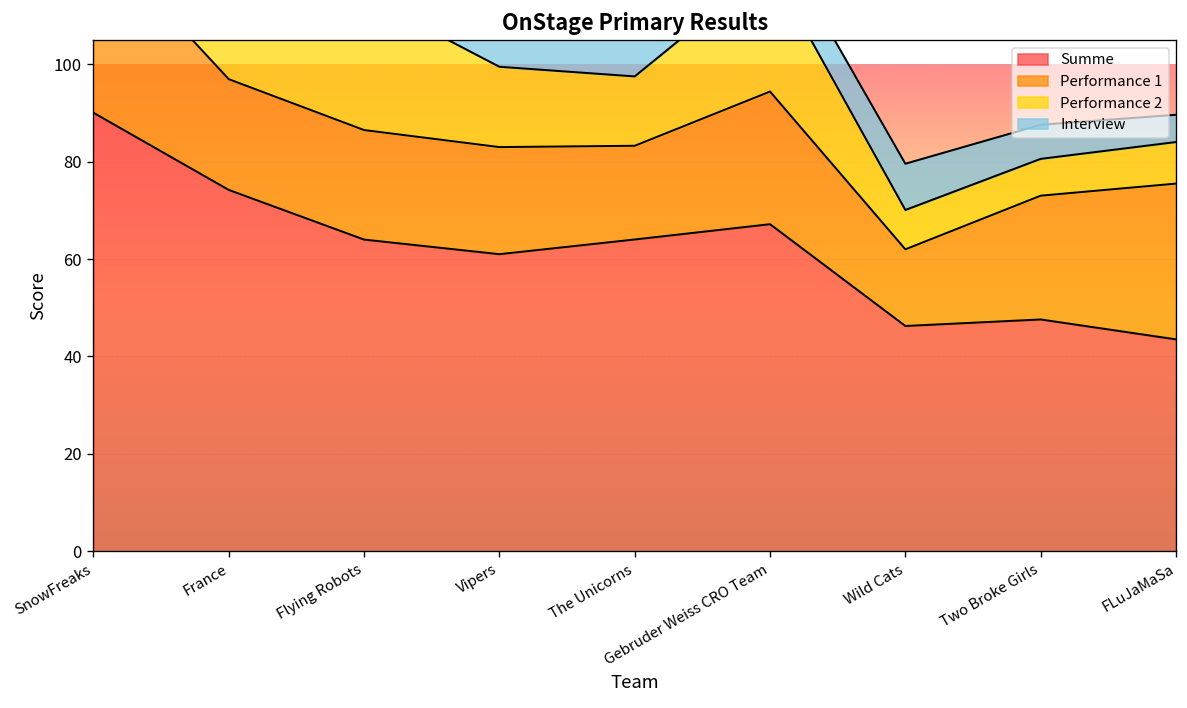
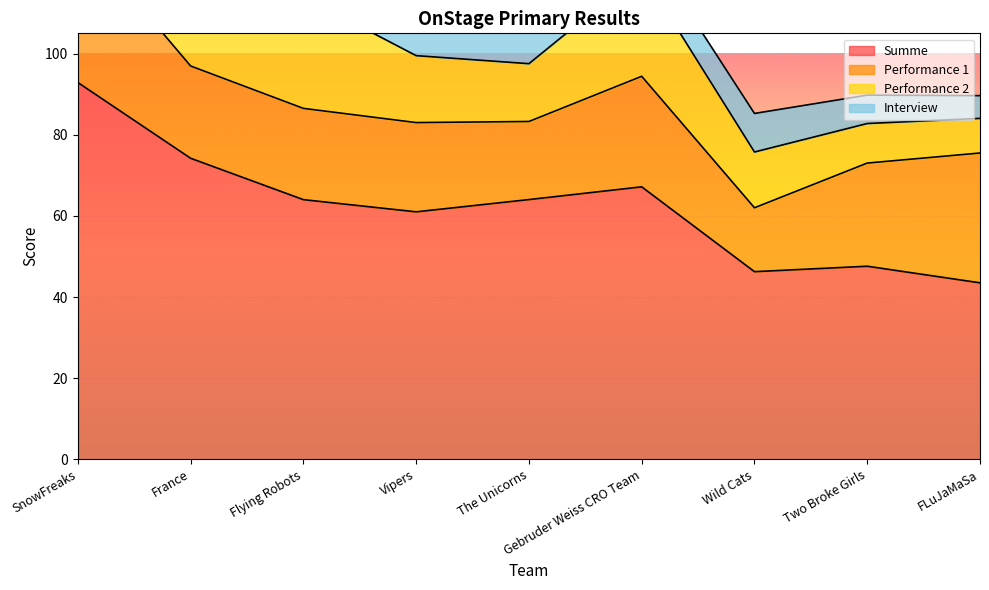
Summe, SnowFreaks: 90 -> 93
Performance 2, Wild Cats: 8 -> 14
Performance 2, Two Broke Girls: 8 -> 10
